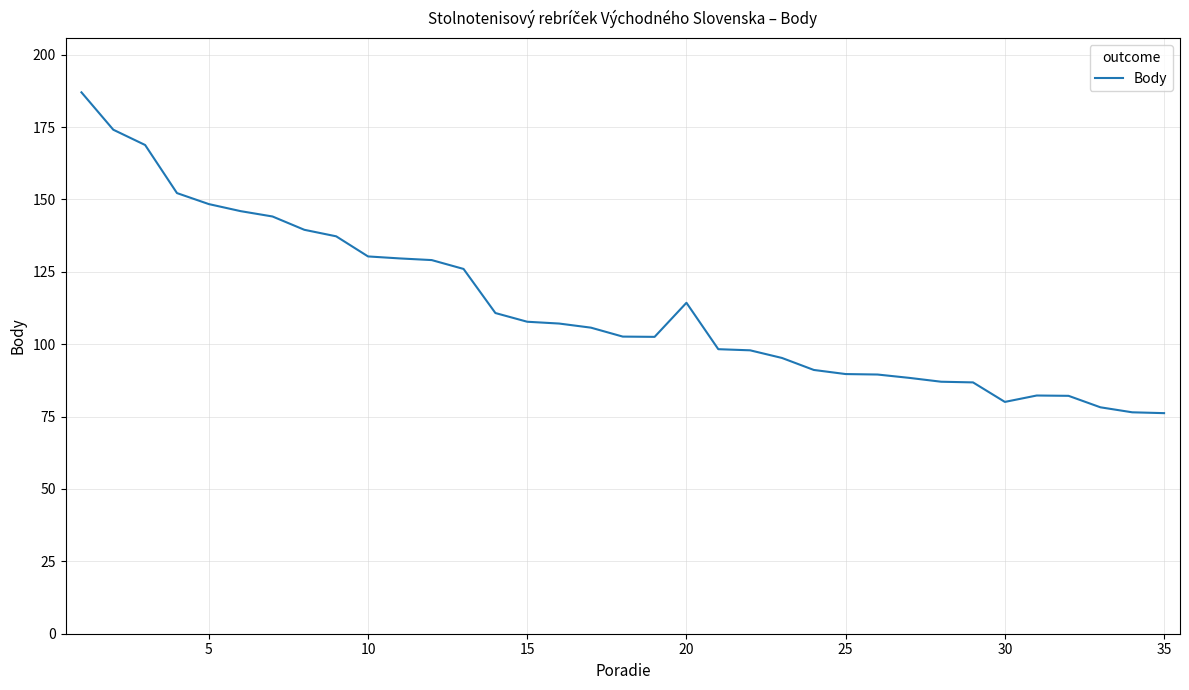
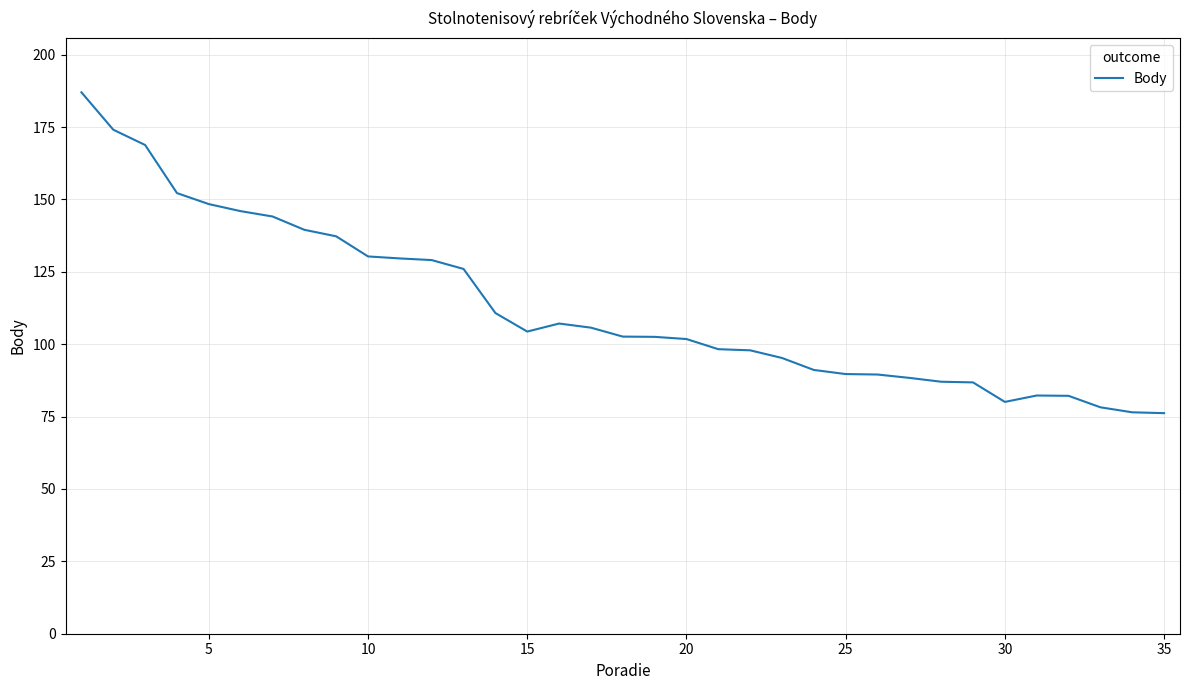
15: 108 -> 104
20: 114 -> 102
